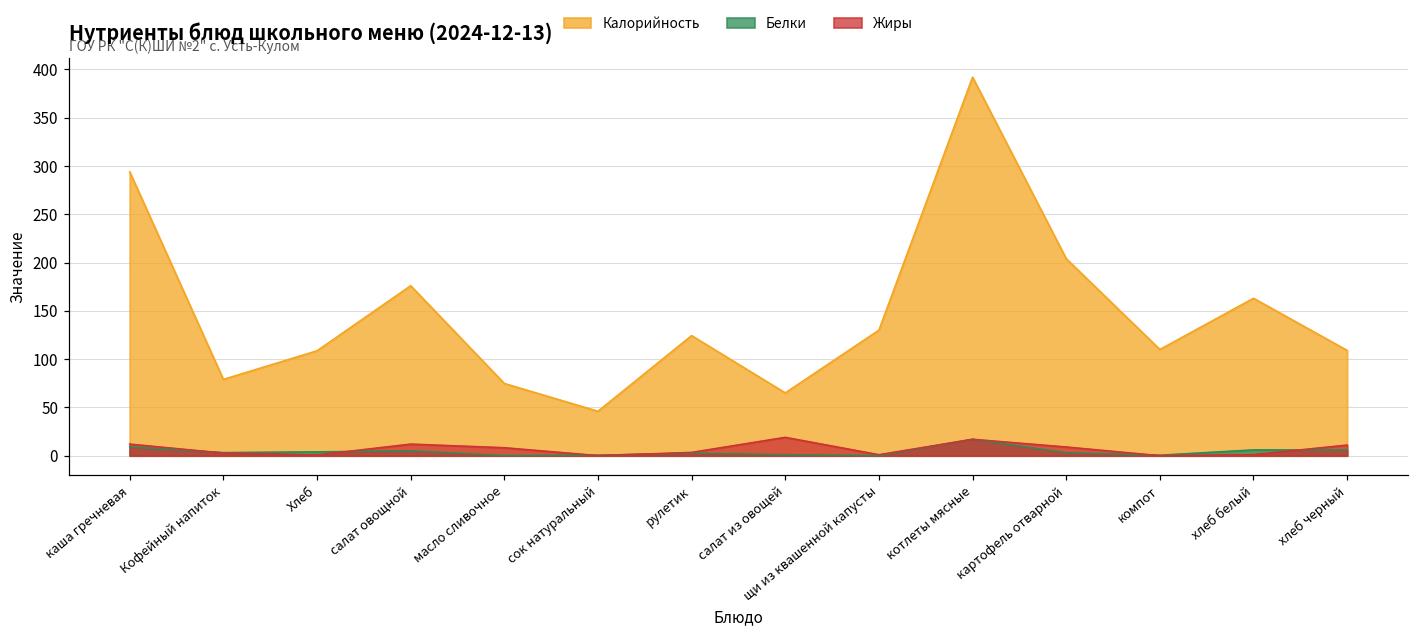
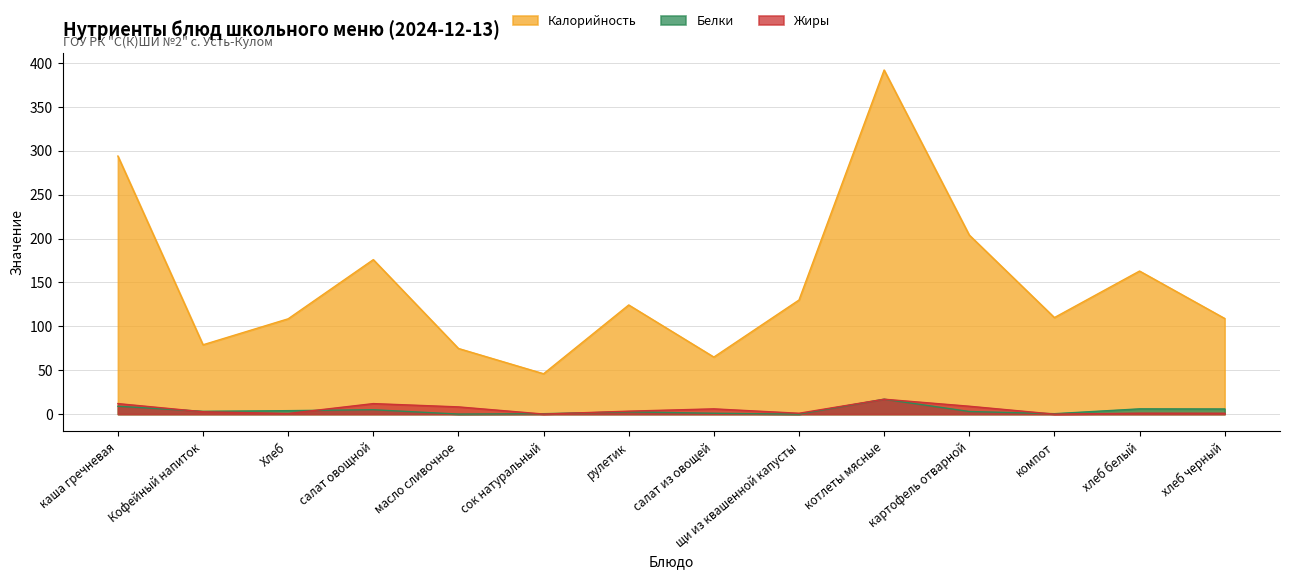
Жиры, салат из овощей: 20 -> 10
Жиры, хлеб черный: 10 -> 0
